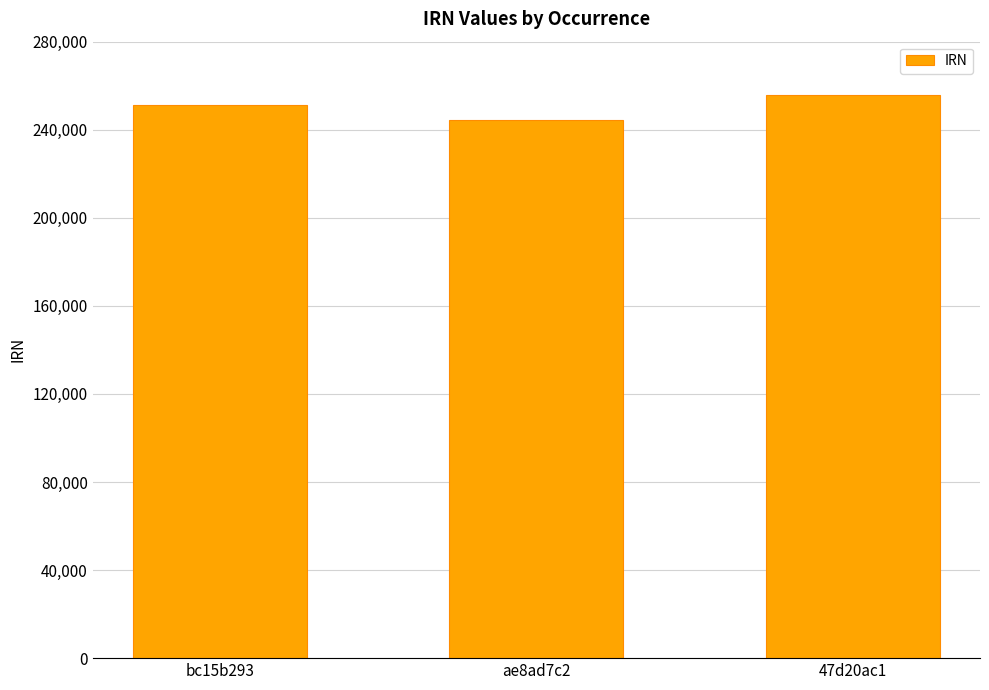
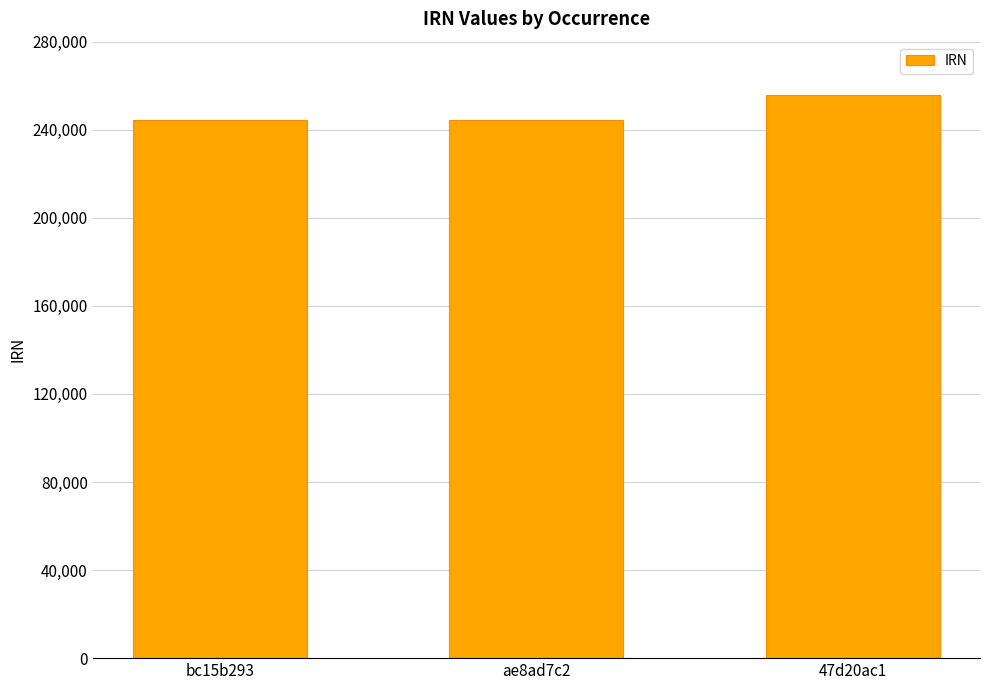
bc15b293: 251,000 -> 244,000
